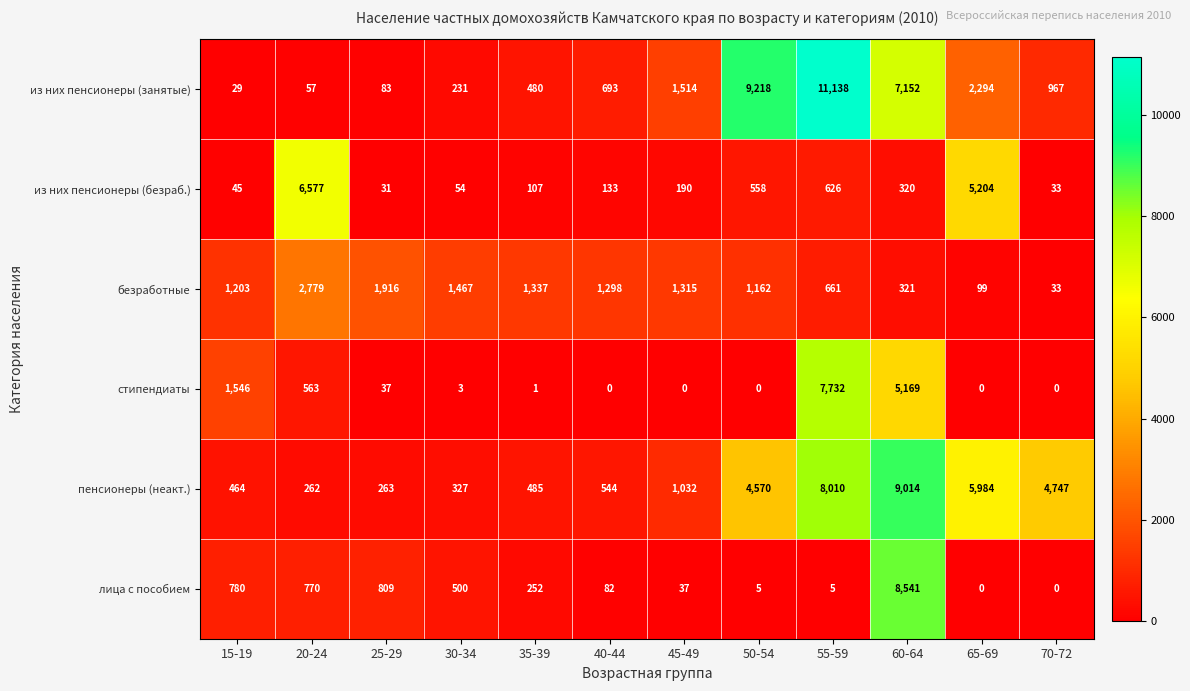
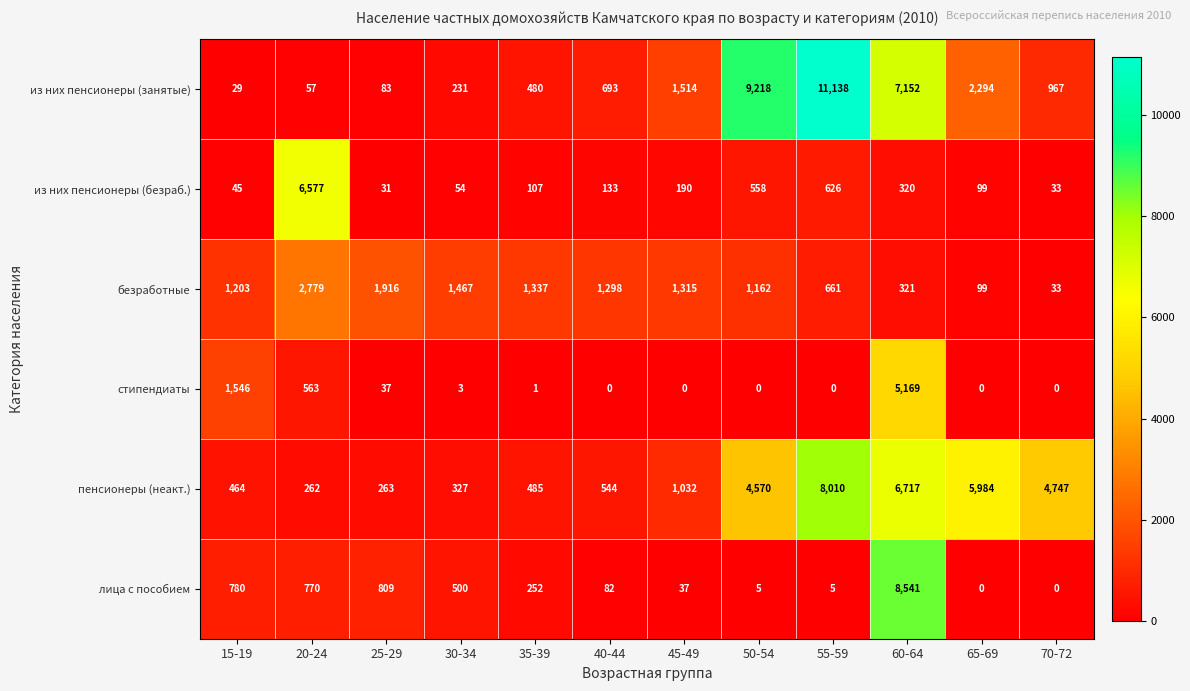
из них пенсионеры (безраб.), 65-69: 5,204 -> 99
стипендиаты, 55-59: 7,732 -> 0
пенсионеры (неакт.), 60-64: 9,014 -> 6,717
